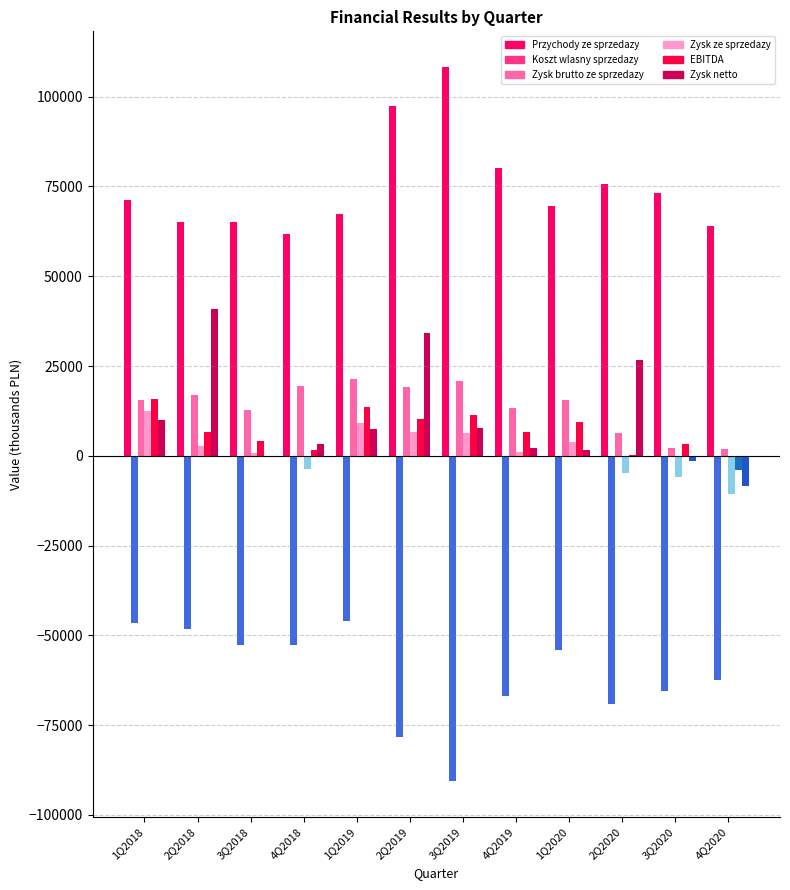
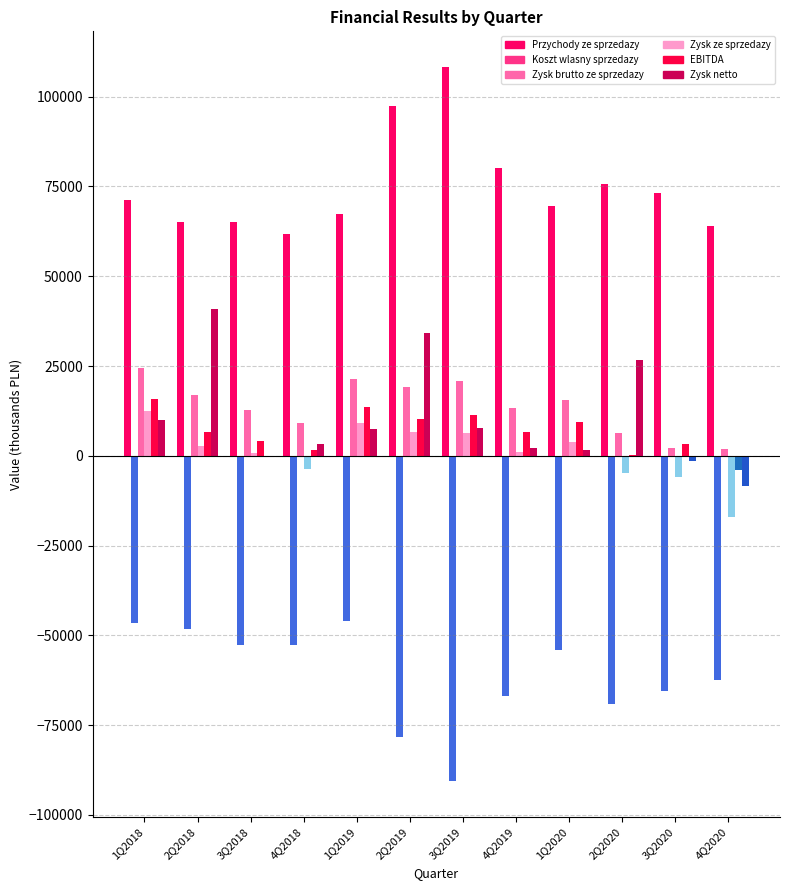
Zysk brutto ze sprzedazy, 1Q2018: 16000 -> 25000
Zysk brutto ze sprzedazy, 4Q2018: 19000 -> 9000
Zysk ze sprzedazy, 4Q2020: -11000 -> -17000
